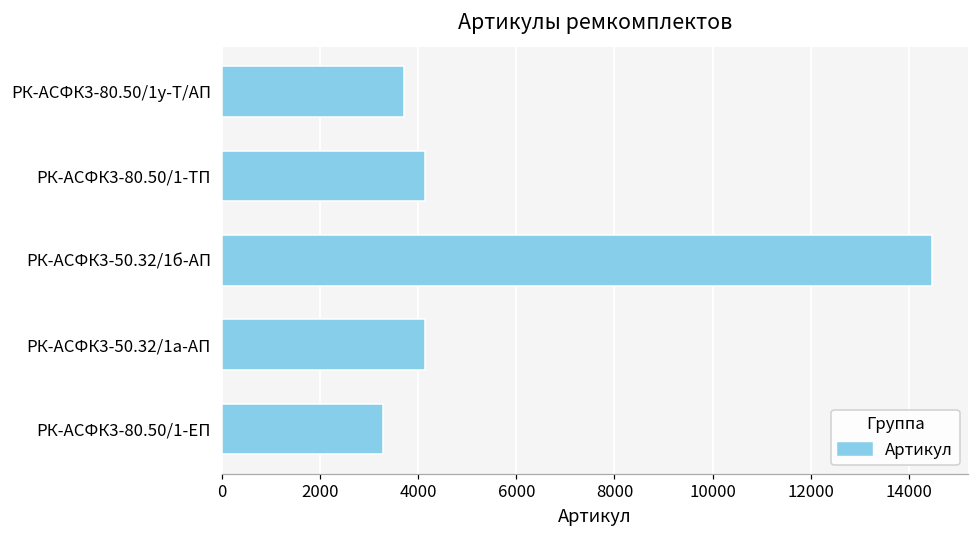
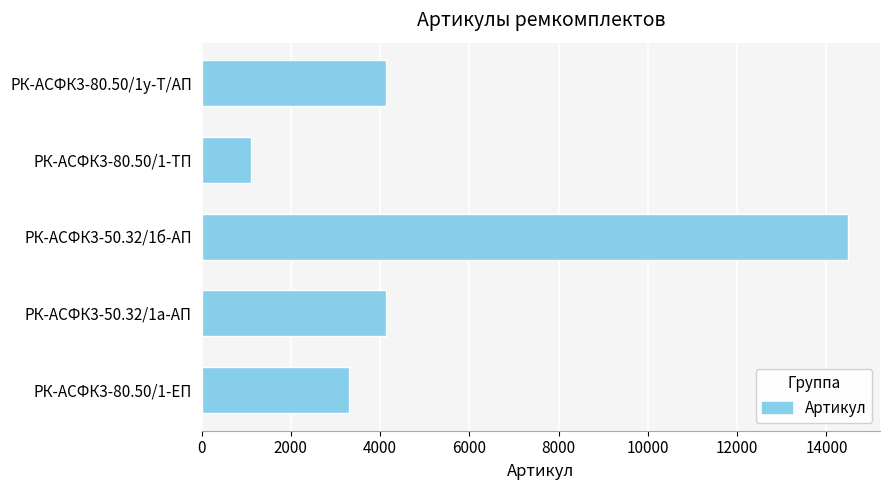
РК-АСФК3-80.50/1у-Т/АП: 3700 -> 4100
РК-АСФК3-80.50/1-ТП: 4100 -> 1100
